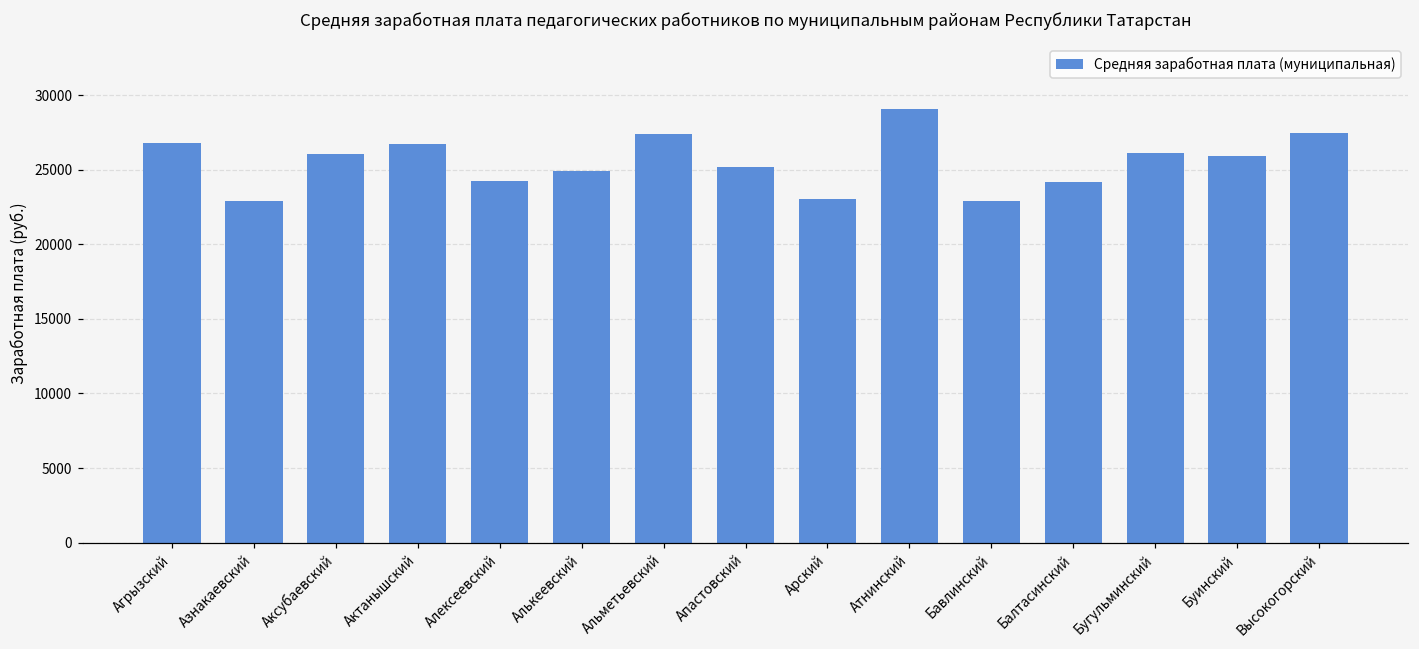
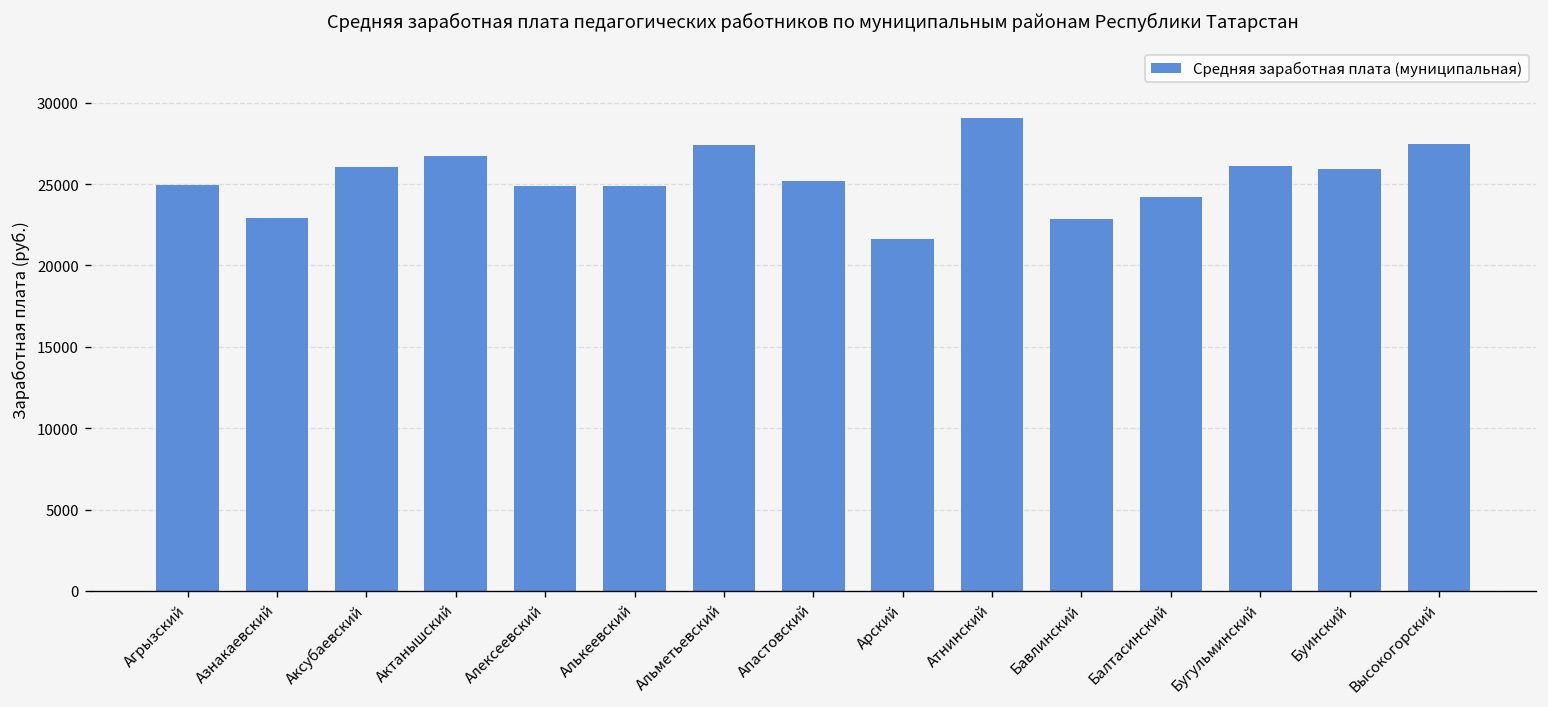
Агрызский: 26800 -> 25000
Алексеевский: 24200 -> 24900
Арский: 23000 -> 21600
